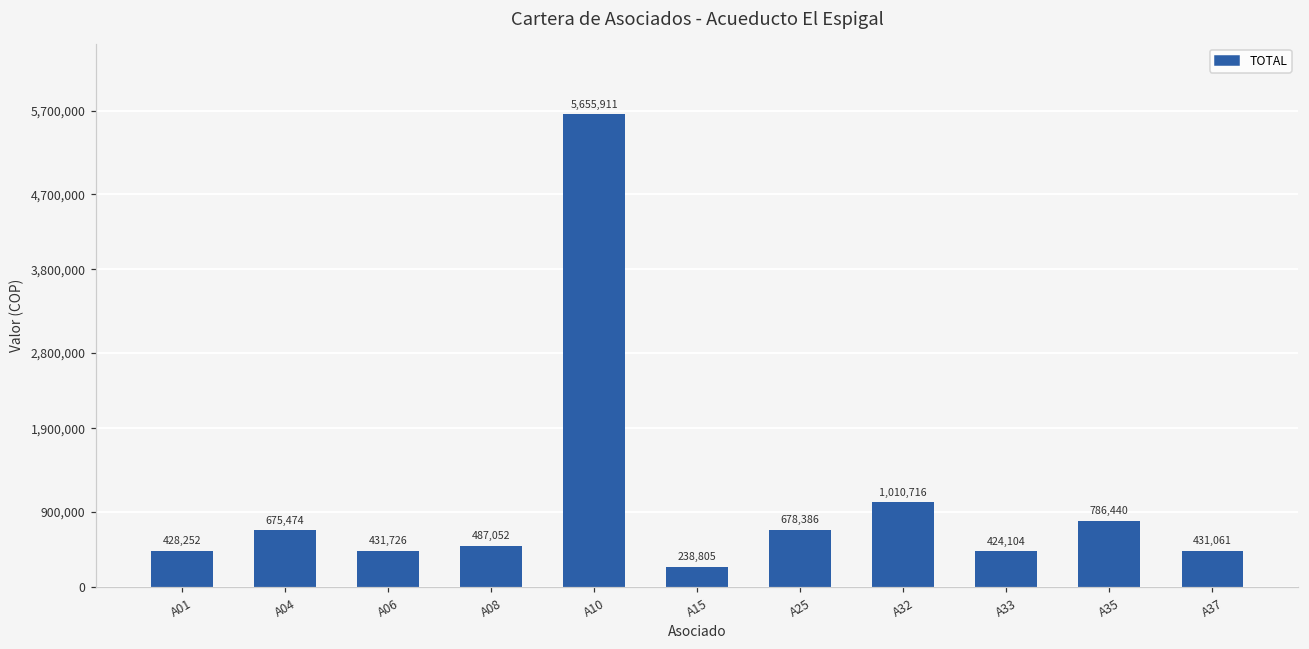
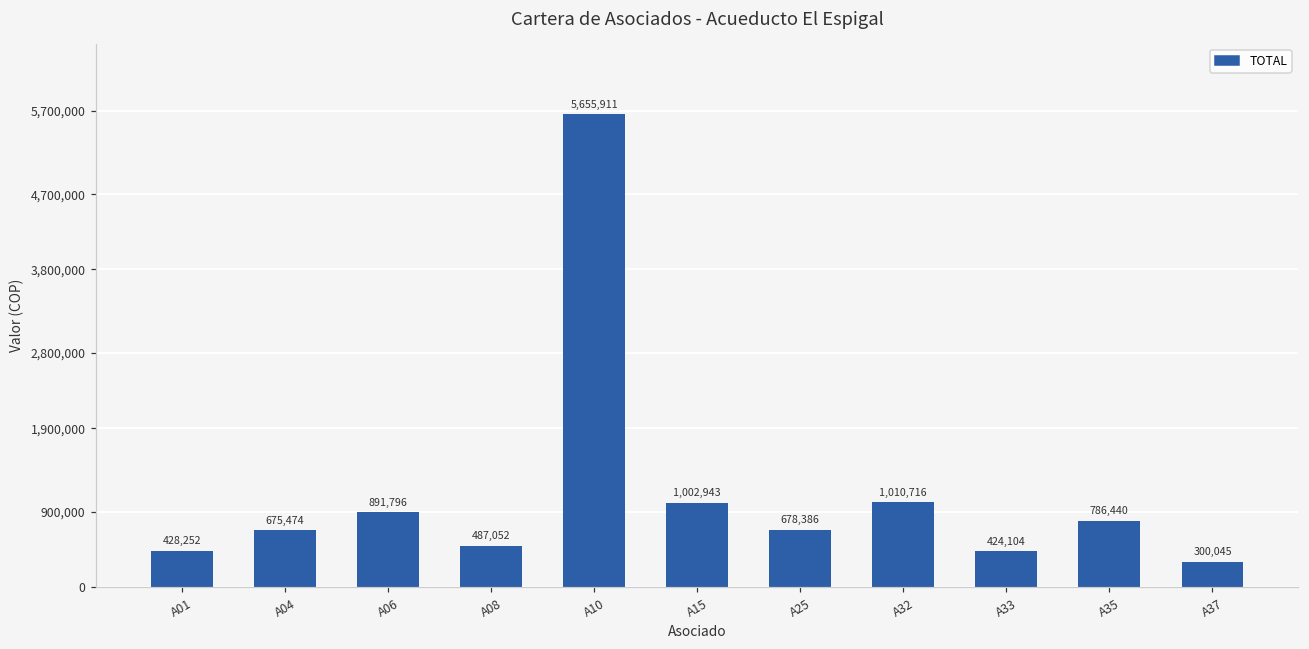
A06: 431,726 -> 891,796
A15: 238,805 -> 1,002,943
A37: 431,061 -> 300,045
